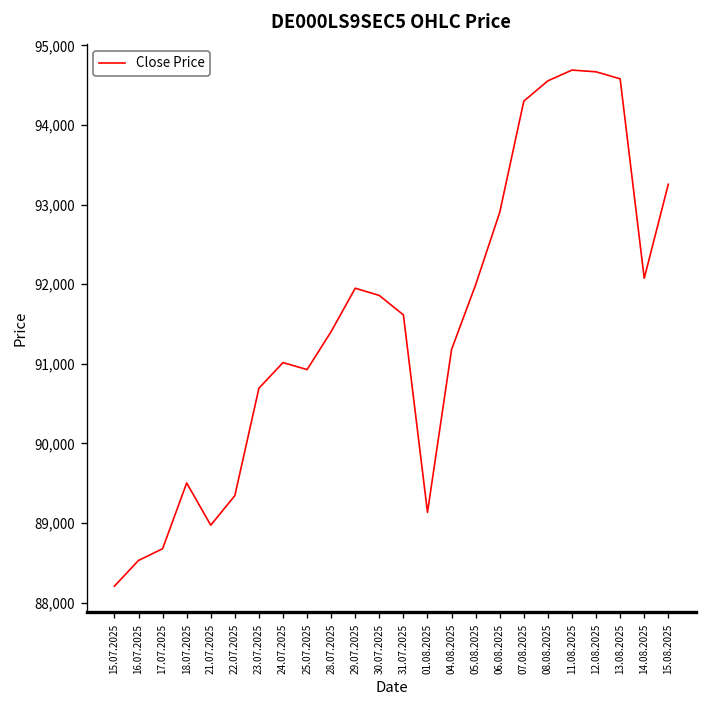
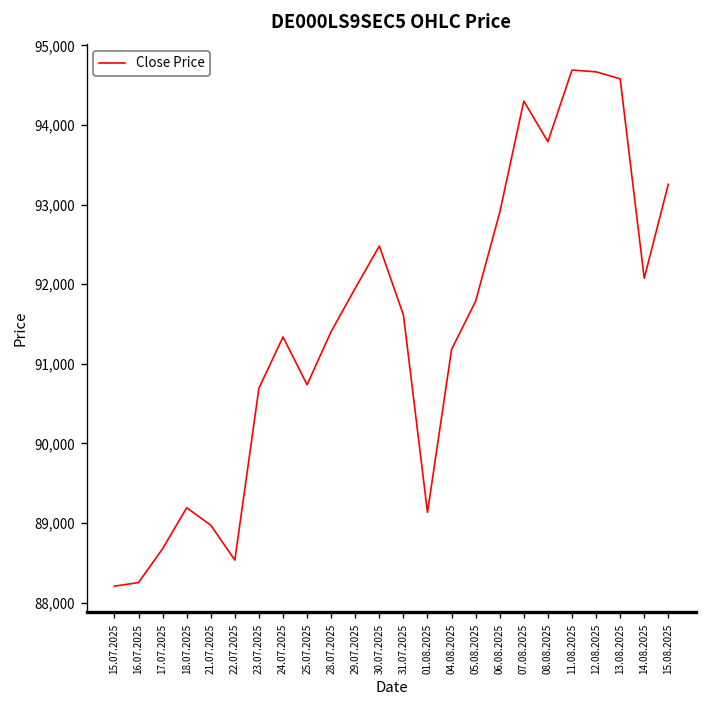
16.07.2025: 88,500 -> 88,300
18.07.2025: 89,500 -> 89,200
22.07.2025: 89,300 -> 88,500
24.07.2025: 91,000 -> 91,300
25.07.2025: 90,900 -> 90,700
30.07.2025: 91,900 -> 92,500
05.08.2025: 92,000 -> 91,800
08.08.2025: 94,600 -> 93,800
